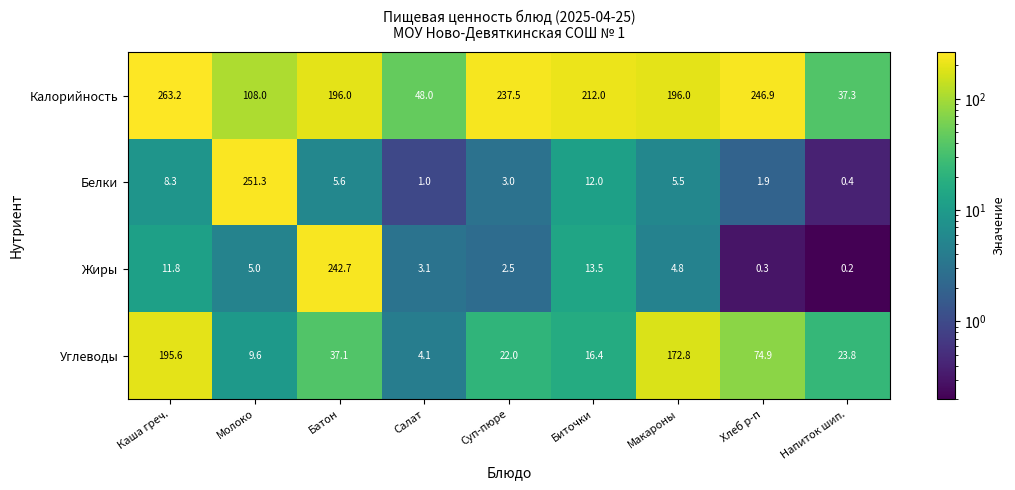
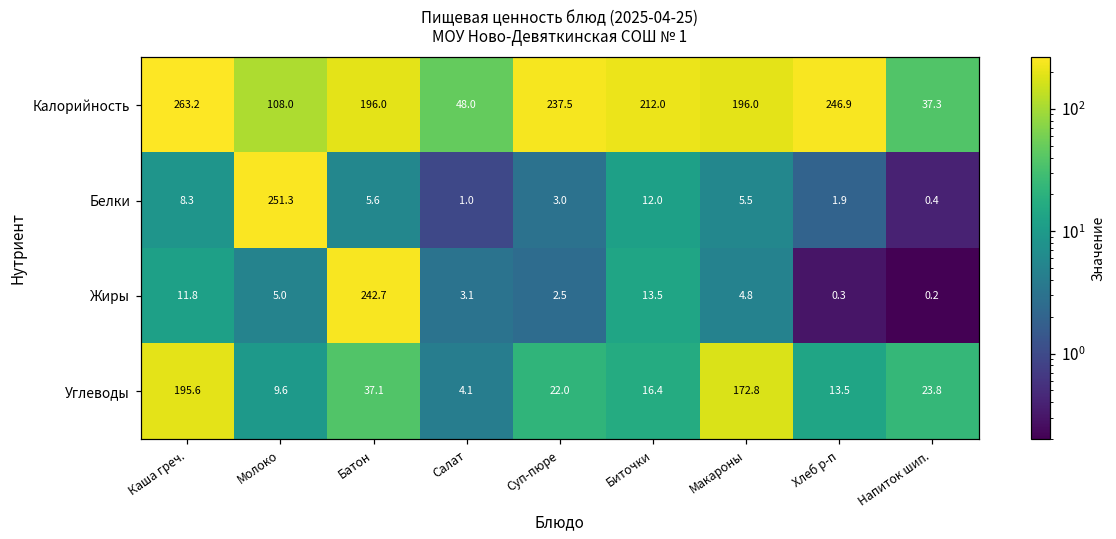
Углеводы, Хлеб р-п: 74.9 -> 13.5
